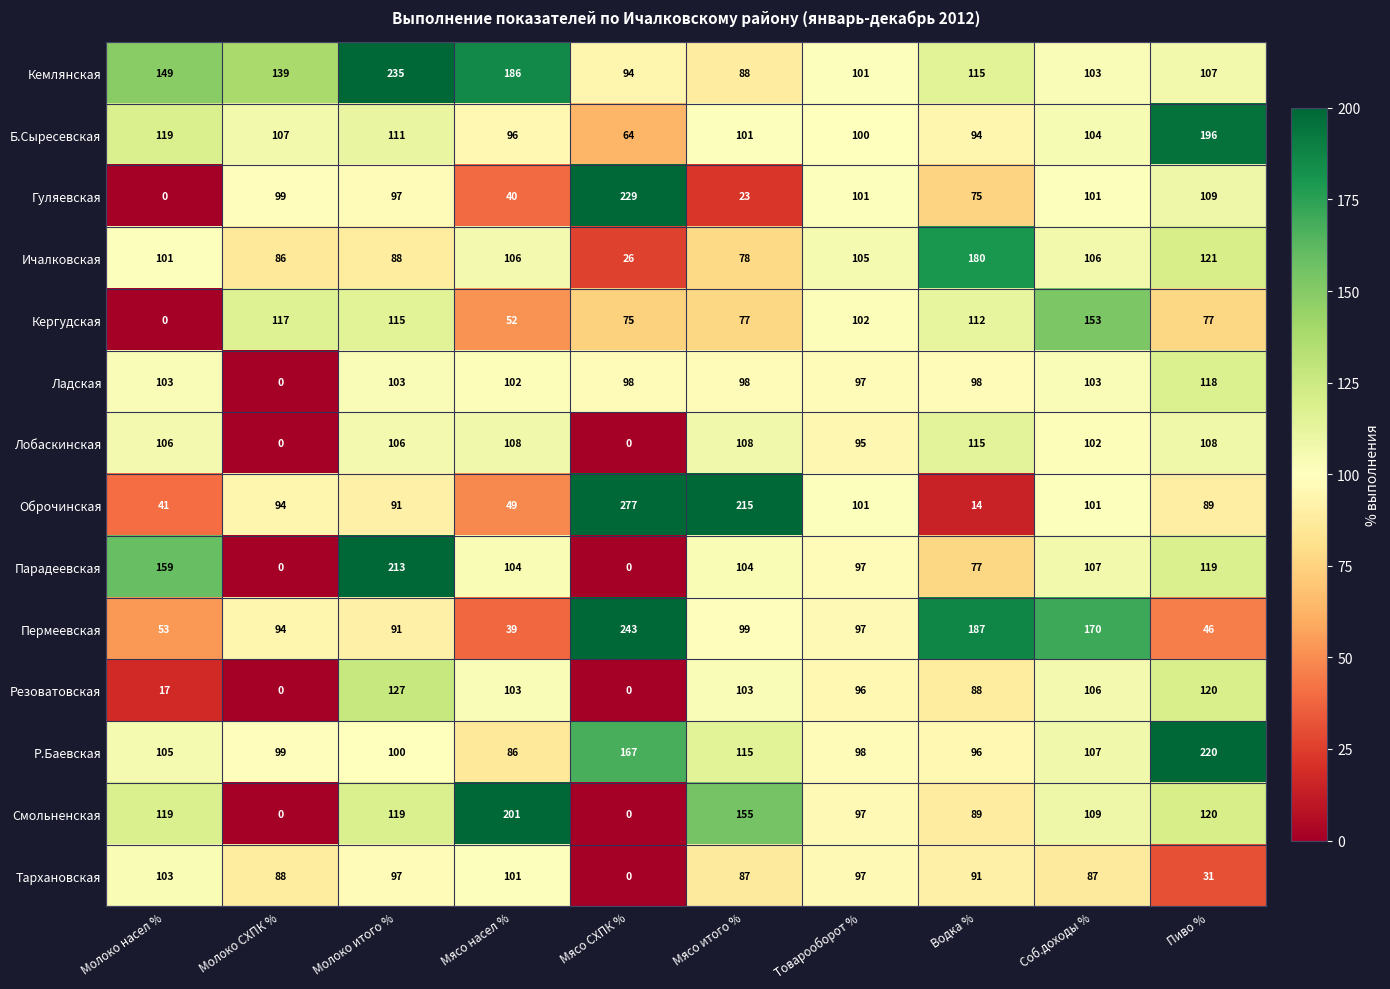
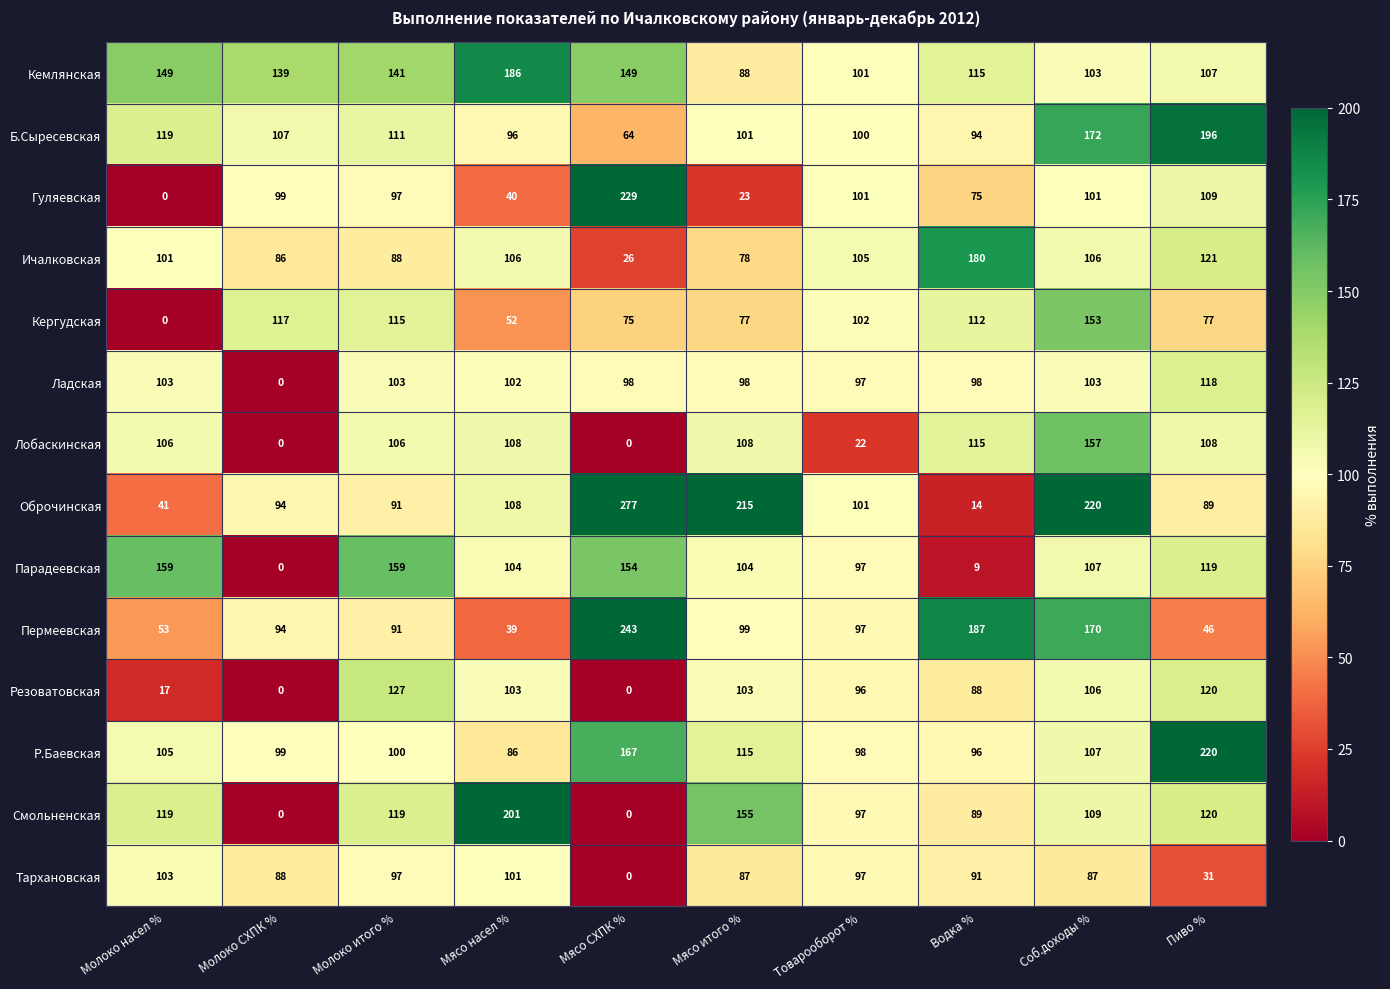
Кемлянская, Молоко итого %: 235 -> 141
Кемлянская, Мясо СХПК %: 94 -> 149
Б.Сыресевская, Соб.доходы %: 104 -> 172
Лобаскинская, Товарооборот %: 95 -> 22
Лобаскинская, Соб.доходы %: 102 -> 157
Оброчинская, Мясо насел %: 49 -> 108
Оброчинская, Соб.доходы %: 101 -> 220
Парадеевская, Молоко итого %: 213 -> 159
Парадеевская, Мясо СХПК %: 0 -> 154
Парадеевская, Водка %: 77 -> 9
